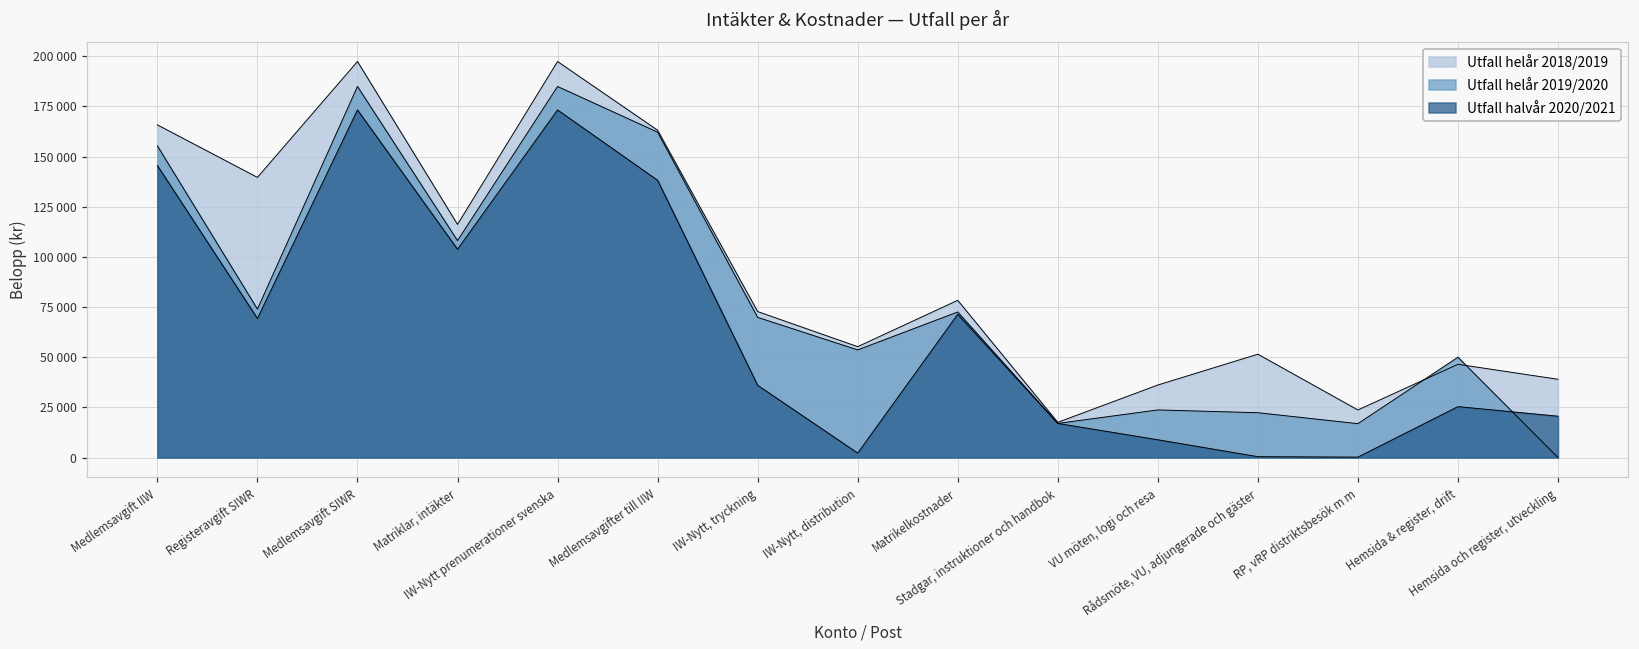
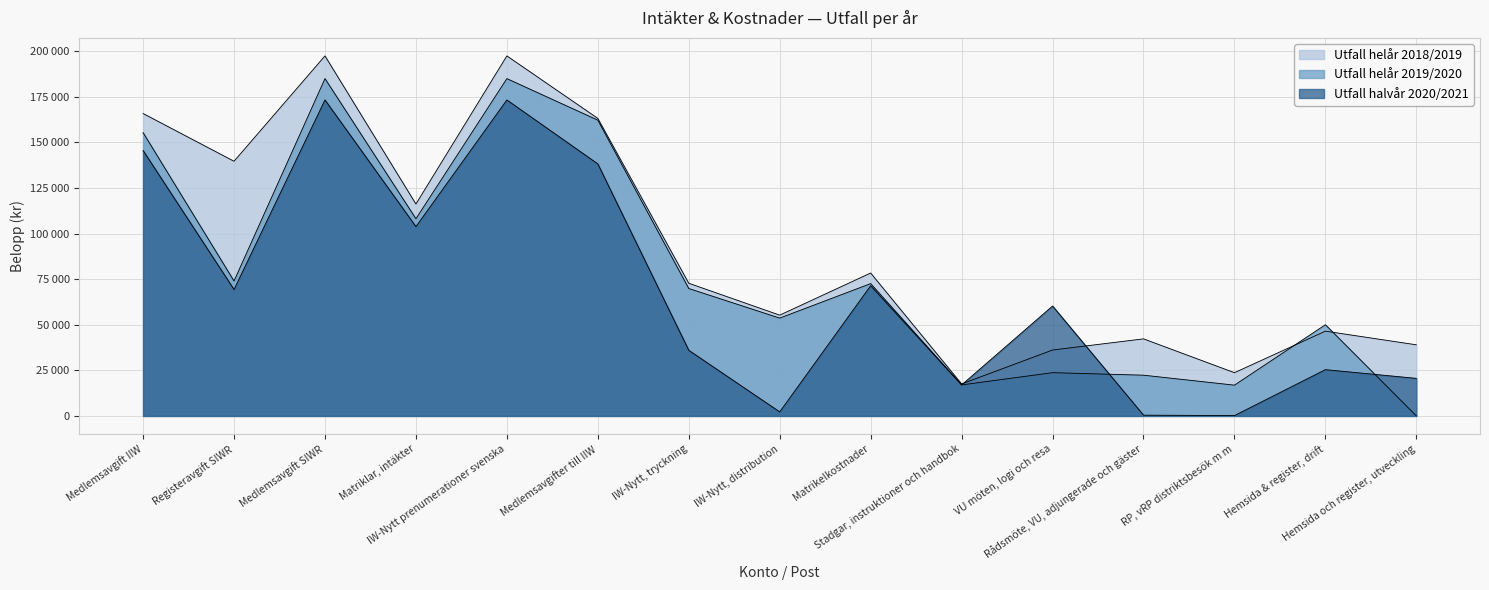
Utfall halvår 2020/2021, VU möten, logi och resa: 9000 -> 60000
Utfall helår 2018/2019, Rådsmöte, VU, adjungerade och gäster: 52000 -> 42000
